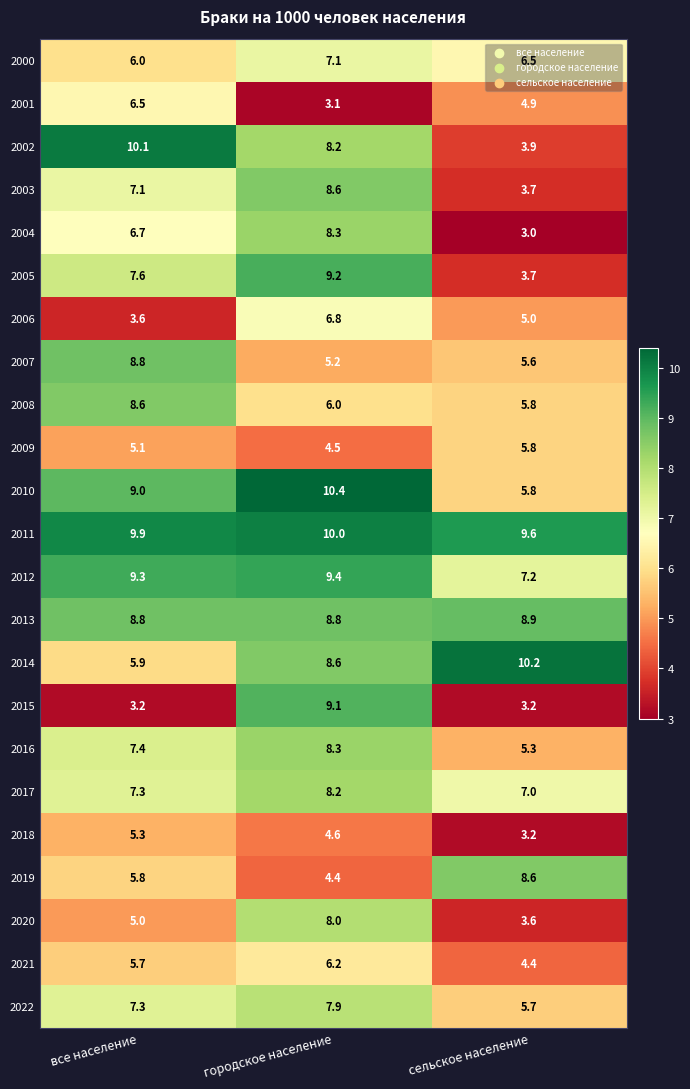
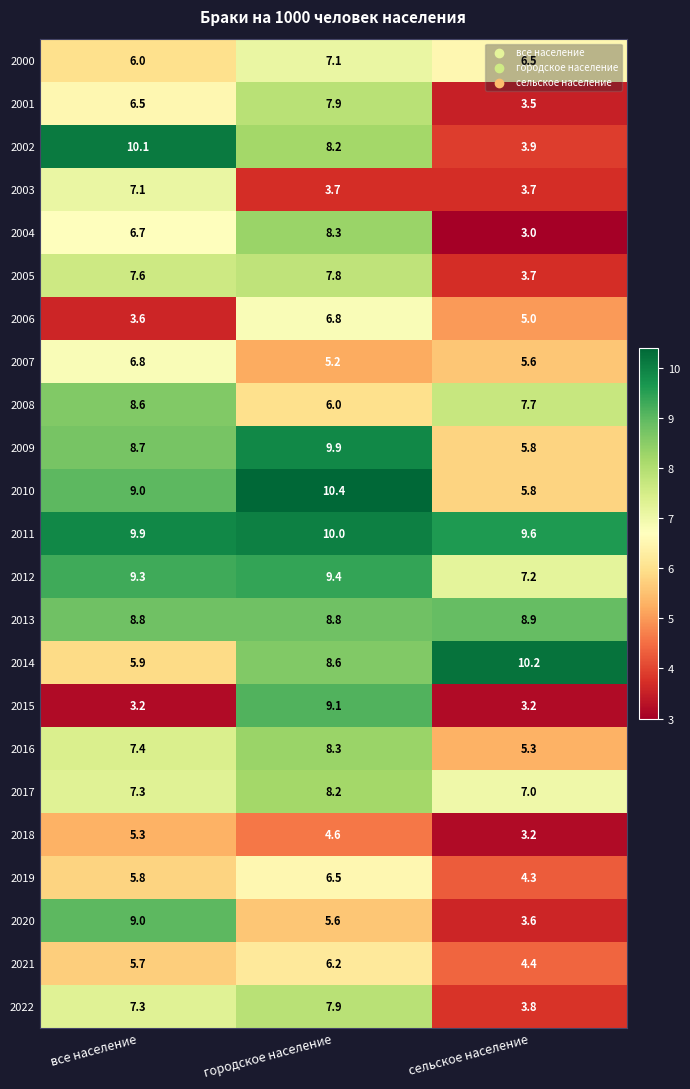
2001, городское население: 3.1 -> 7.9
2001, сельское население: 4.9 -> 3.5
2003, городское население: 8.6 -> 3.7
2005, городское население: 9.2 -> 7.8
2007, все население: 8.8 -> 6.8
2008, сельское население: 5.8 -> 7.7
2009, все население: 5.1 -> 8.7
2009, городское население: 4.5 -> 9.9
2019, городское население: 4.4 -> 6.5
2019, сельское население: 8.6 -> 4.3
2020, все население: 5.0 -> 9.0
2020, городское население: 8.0 -> 5.6
2022, сельское население: 5.7 -> 3.8
